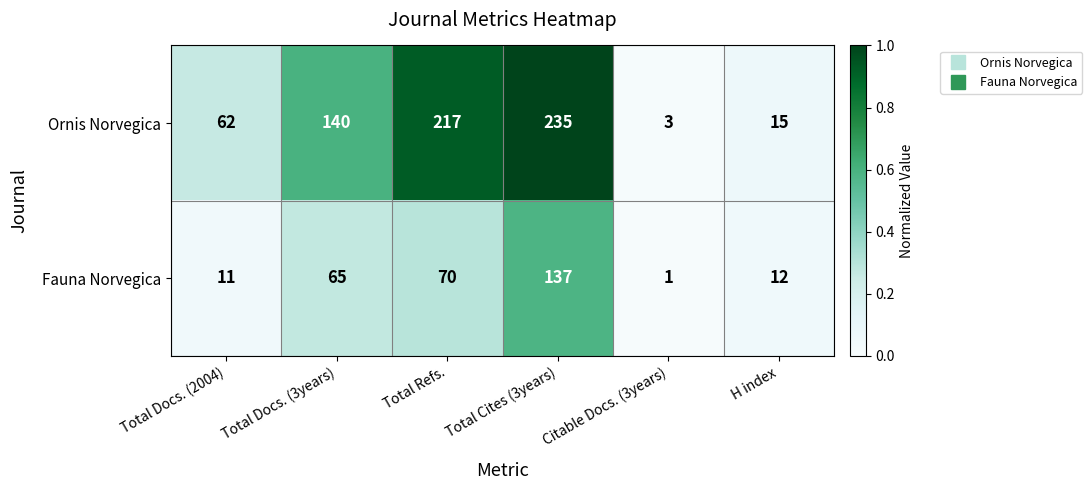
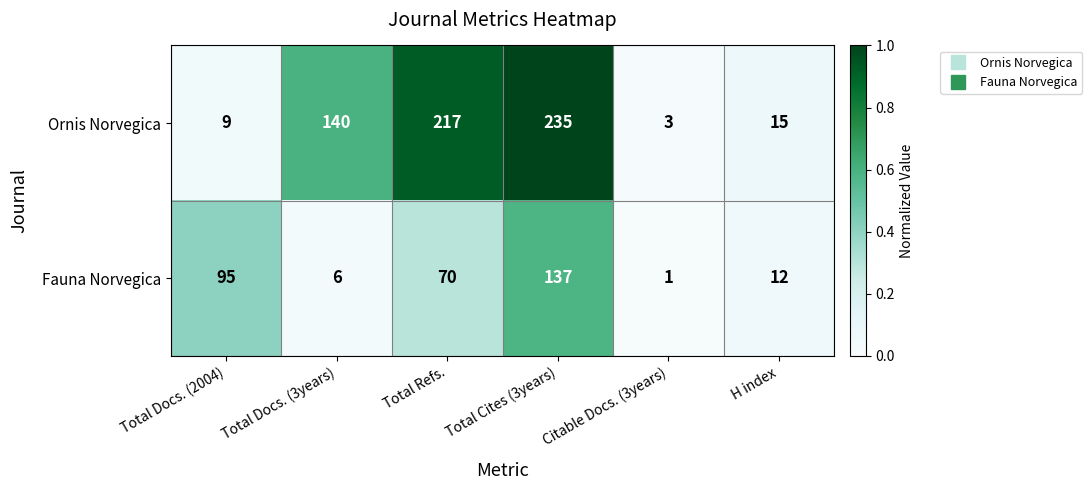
Ornis Norvegica, Total Docs. (2004): 62 -> 9
Fauna Norvegica, Total Docs. (2004): 11 -> 95
Fauna Norvegica, Total Docs. (3years): 65 -> 6
